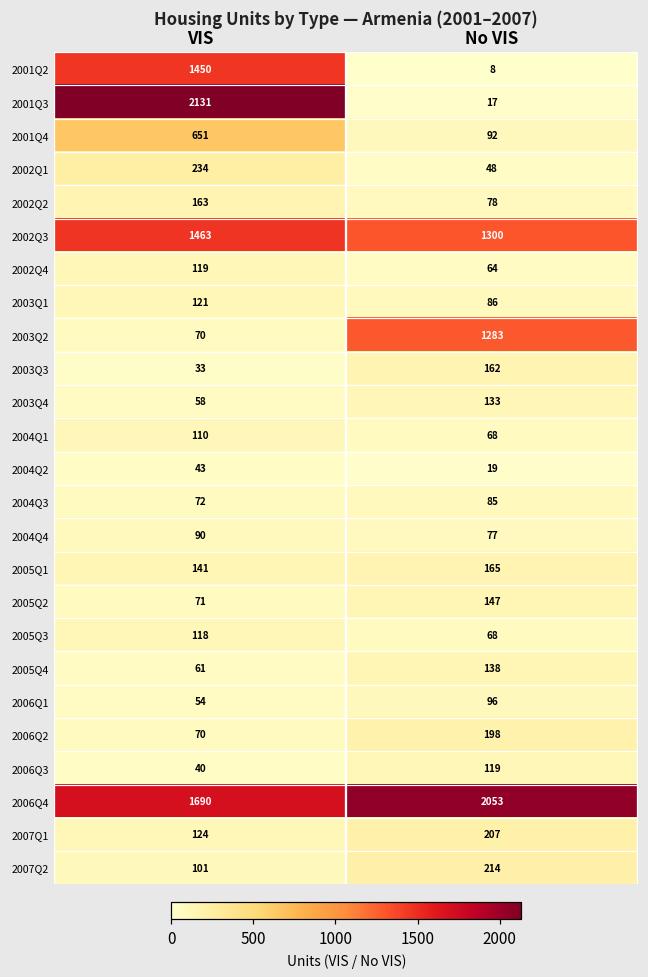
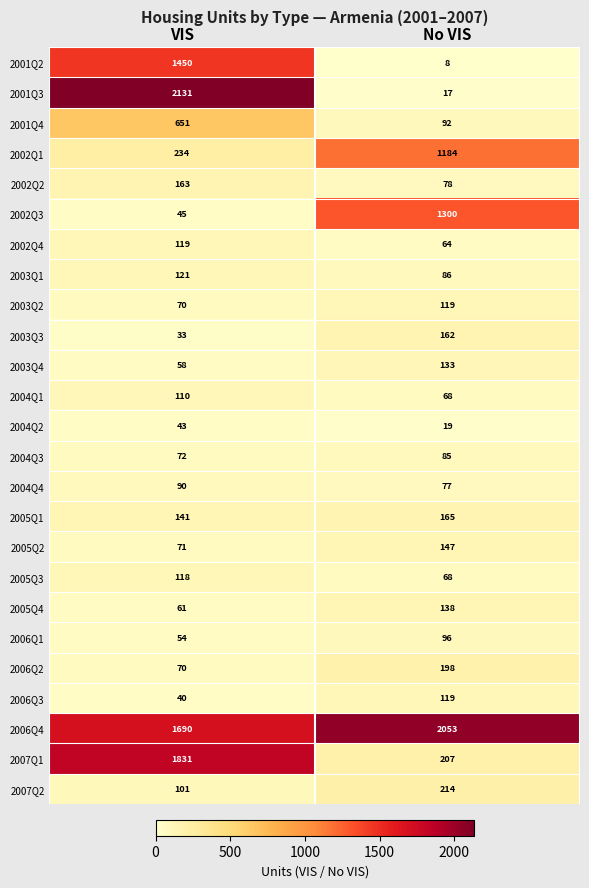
2002Q1, No VIS: 48 -> 1184
2002Q3, VIS: 1463 -> 45
2003Q2, No VIS: 1283 -> 119
2007Q1, VIS: 124 -> 1831
